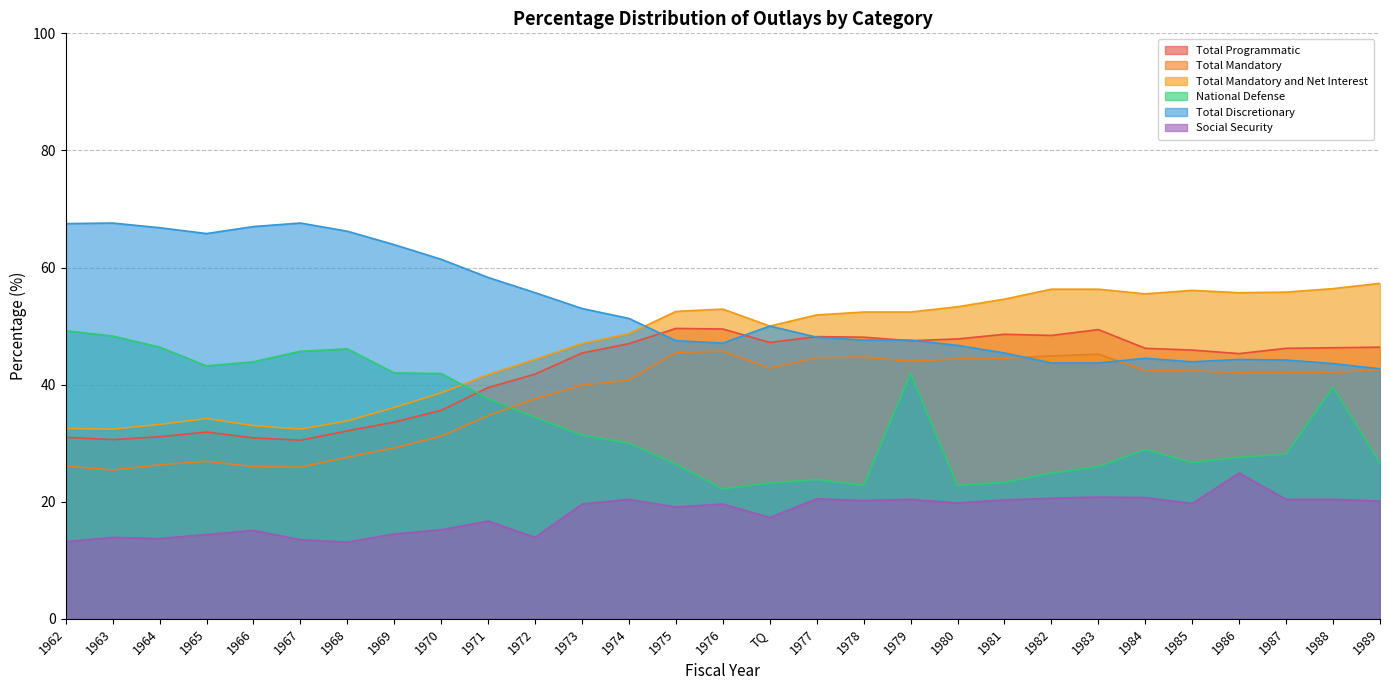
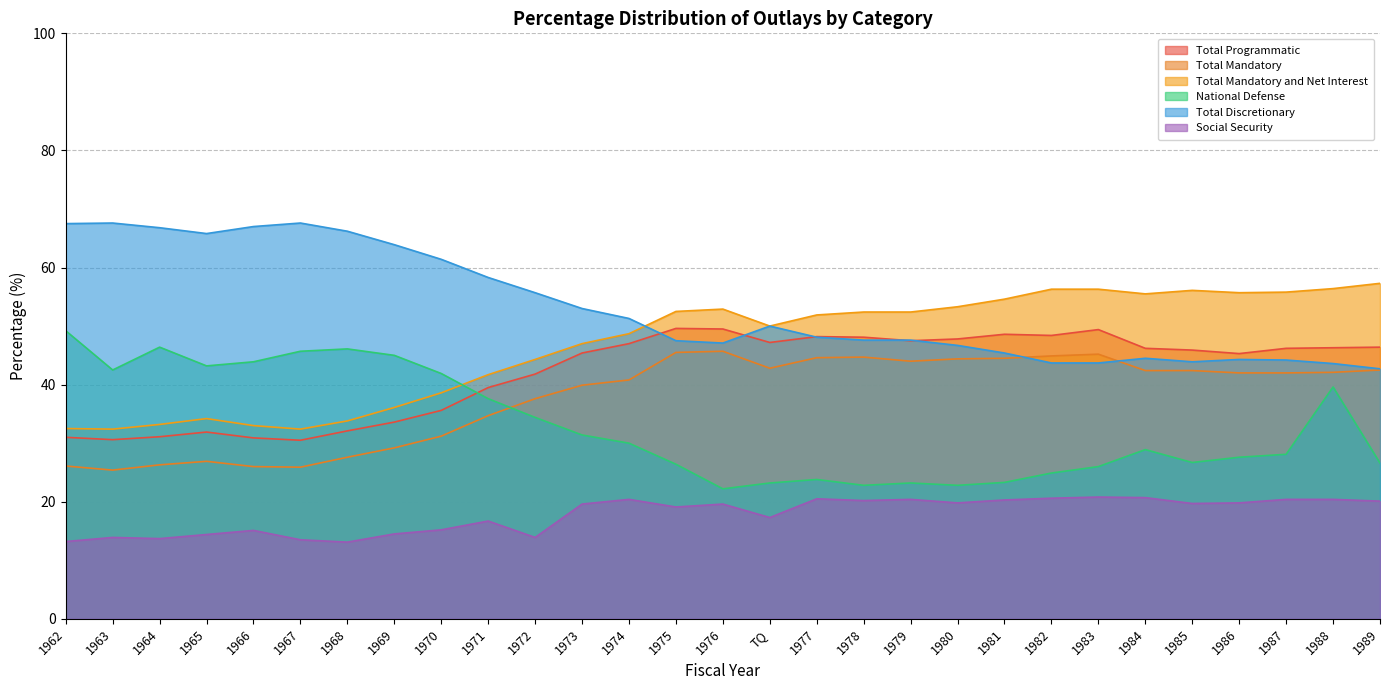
National Defense, 1963: 48 -> 43
National Defense, 1969: 42 -> 45
National Defense, 1979: 42 -> 23
Social Security, 1986: 25 -> 20
